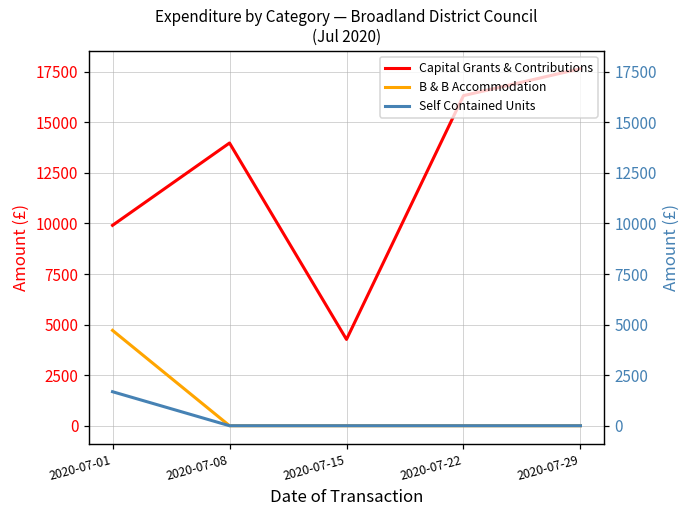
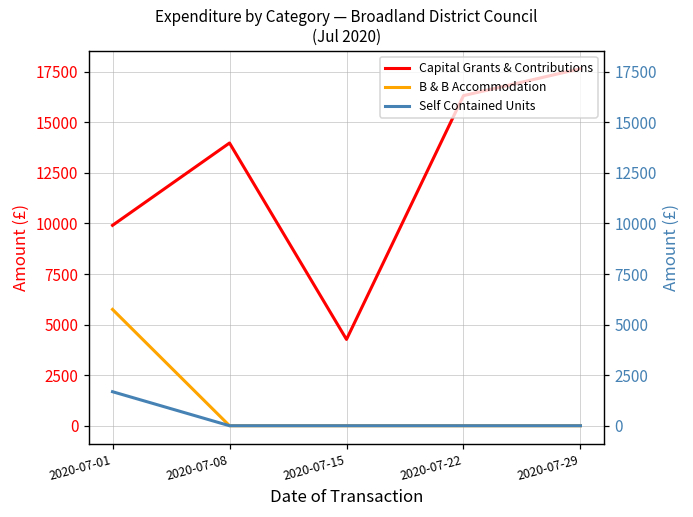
B & B Accommodation, 2020-07-01: 4700 -> 5700
